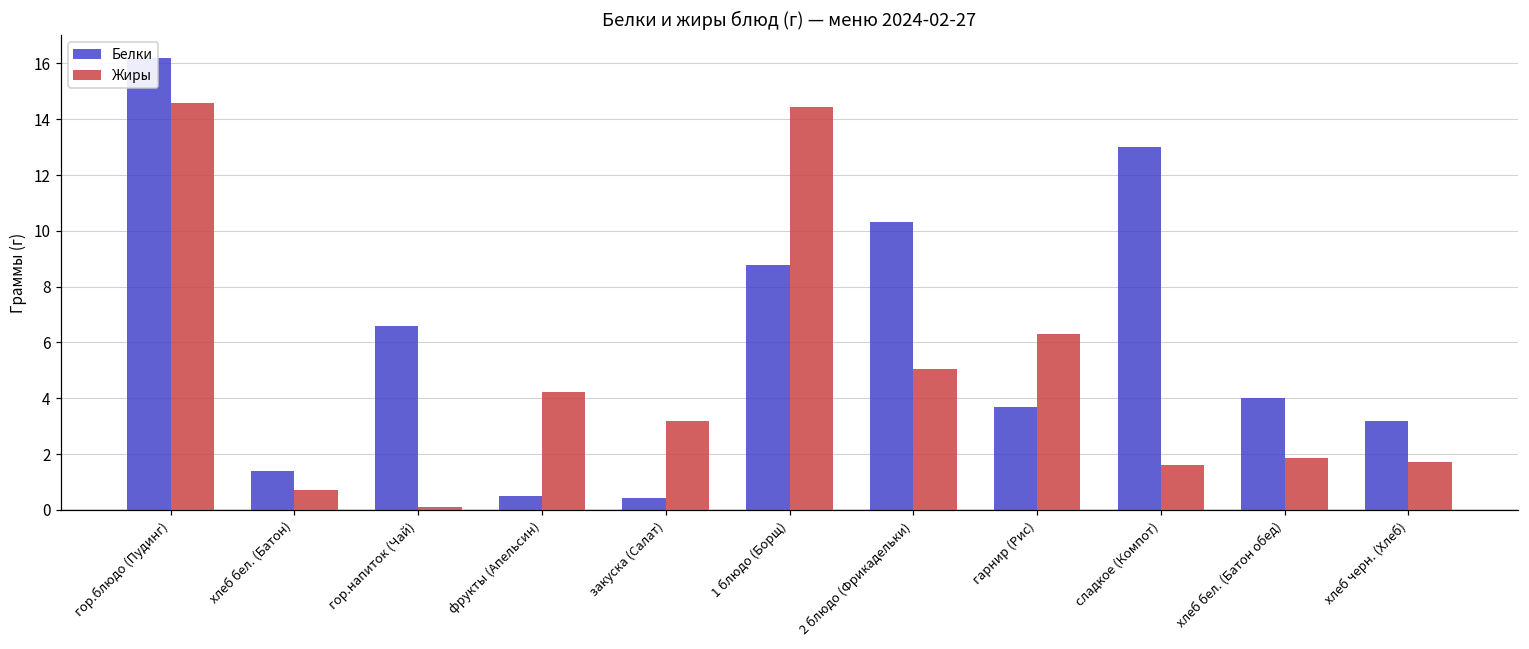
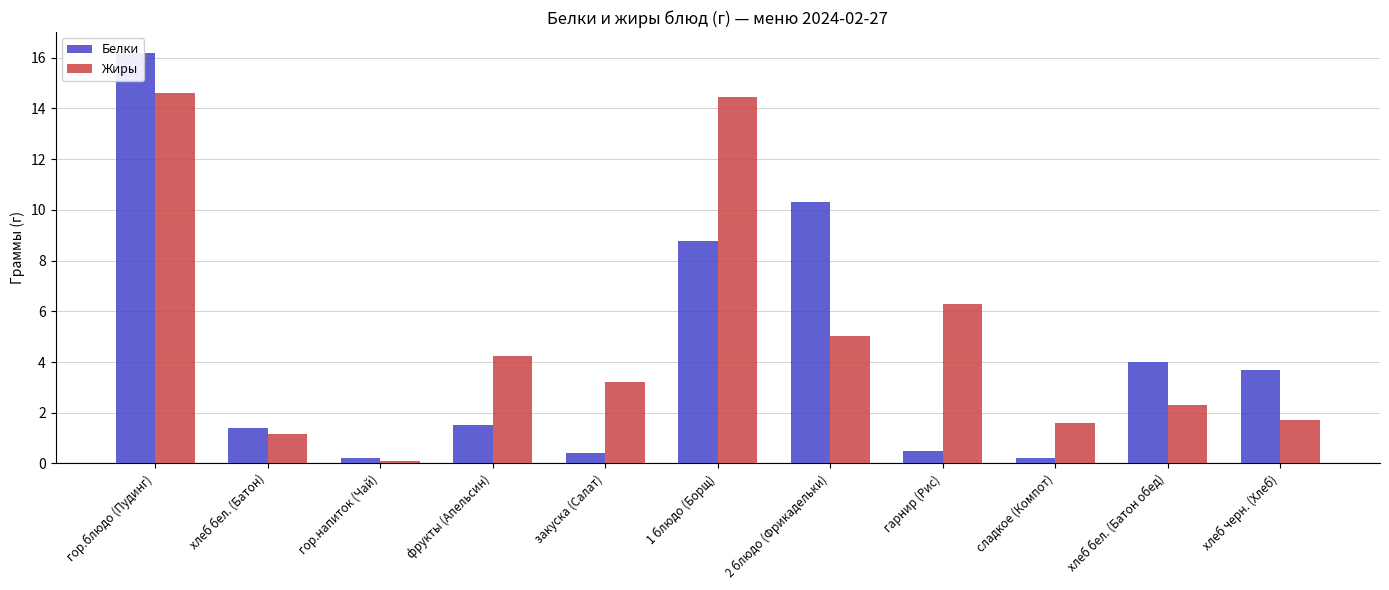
Жиры, хлеб бел. (Батон): 0.7 -> 1.2
Белки, гор.напиток (Чай): 6.6 -> 0.2
Белки, фрукты (Апельсин): 0.5 -> 1.5
Белки, гарнир (Рис): 3.7 -> 0.5
Белки, сладкое (Компот): 13.0 -> 0.2
Жиры, хлеб бел. (Батон обед): 1.8 -> 2.3
Белки, хлеб черн. (Хлеб): 3.2 -> 3.7
